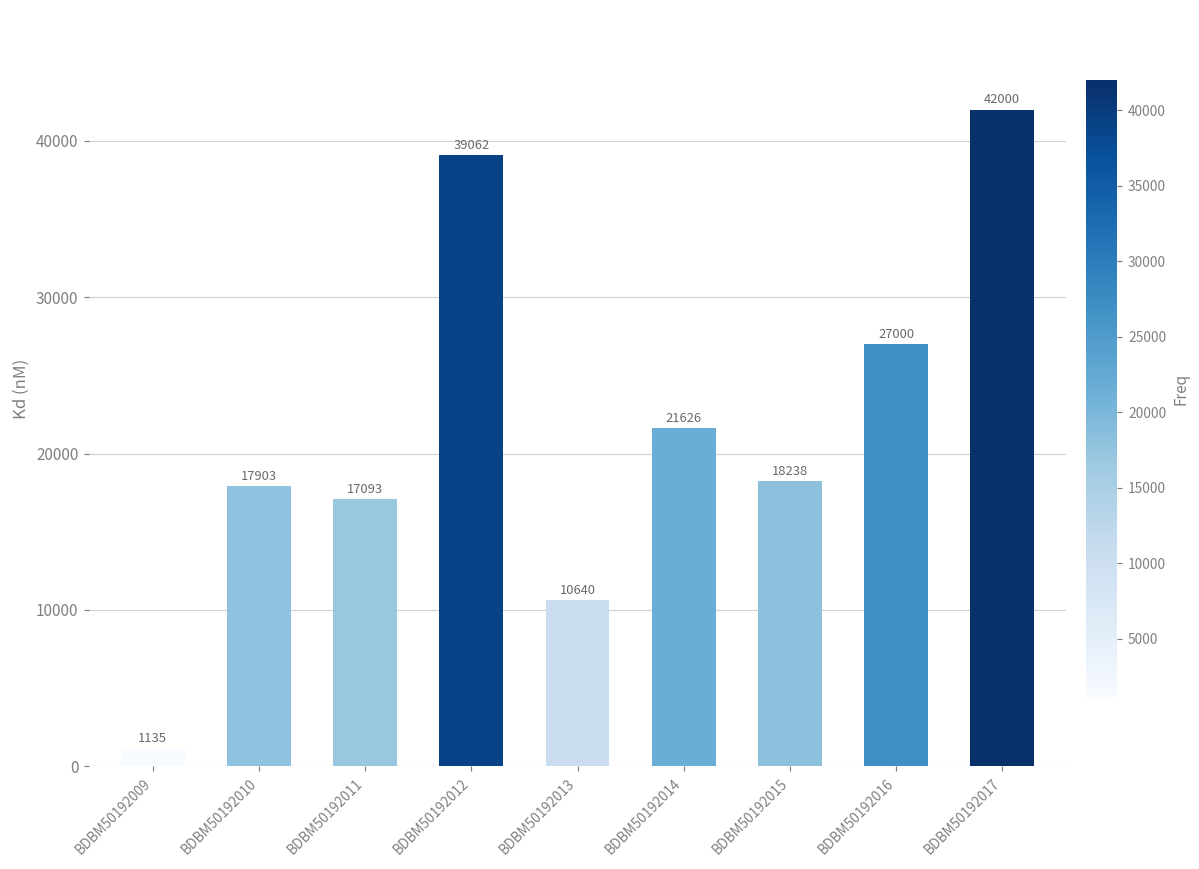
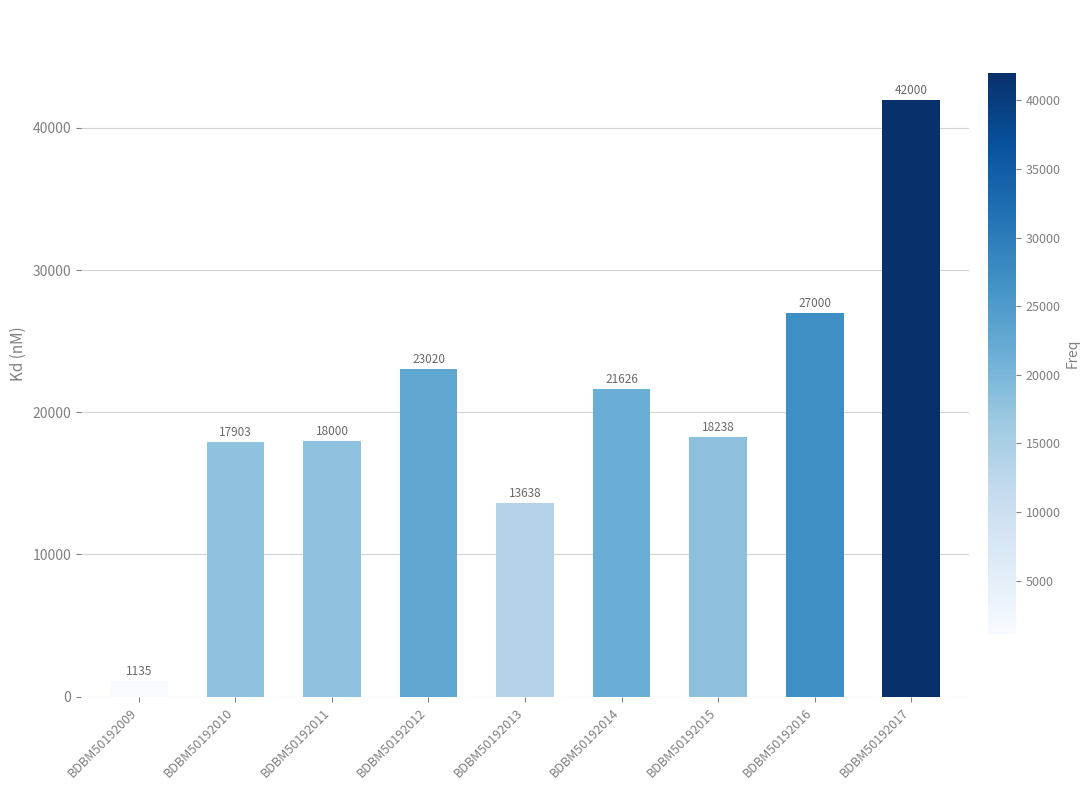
BDBM50192011: 17093 -> 18000
BDBM50192012: 39062 -> 23020
BDBM50192013: 10640 -> 13638
